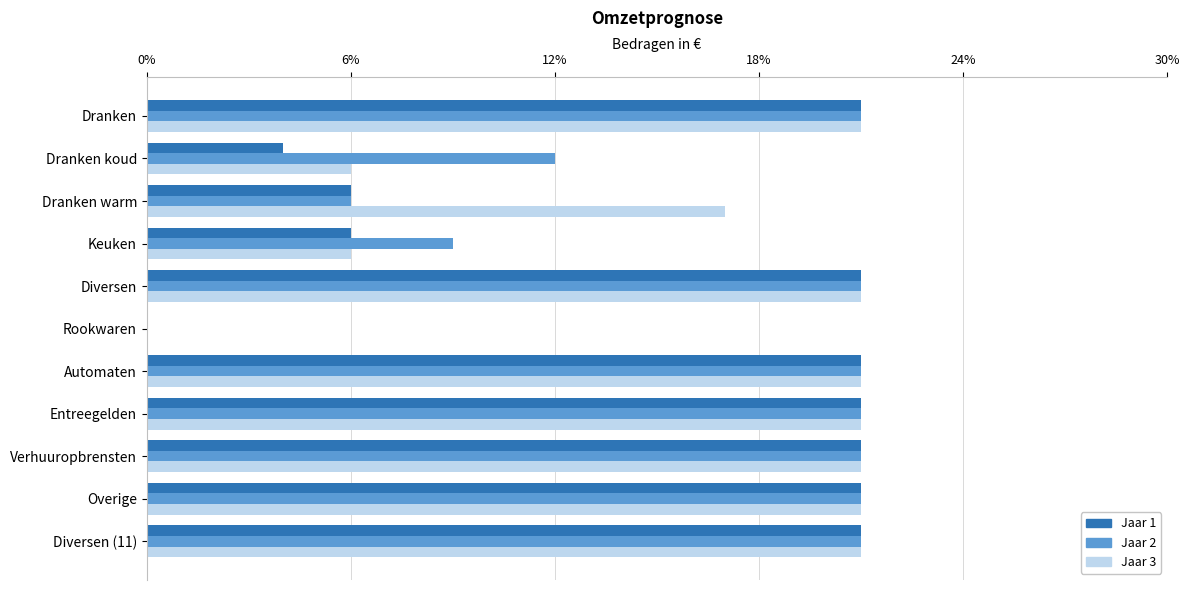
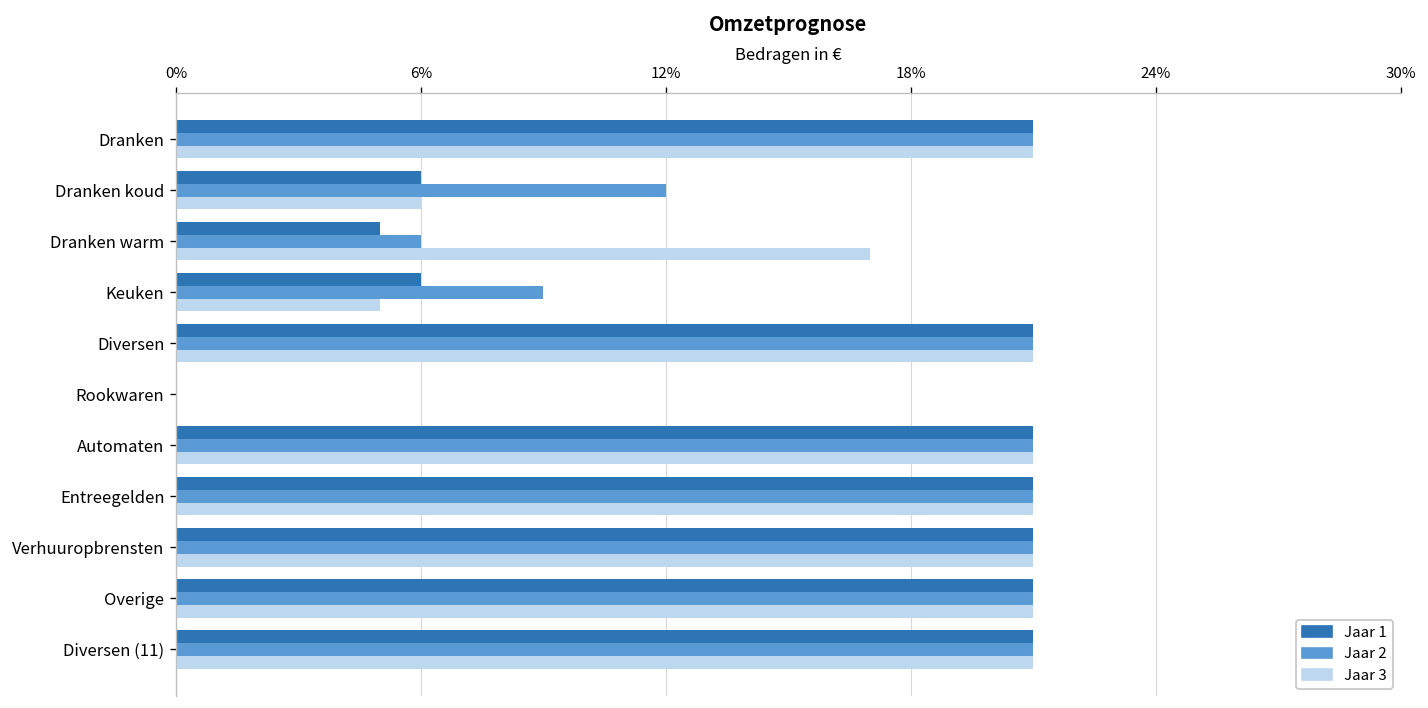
Jaar 1, Dranken koud: 4% -> 6%
Jaar 1, Dranken warm: 6% -> 5%
Jaar 3, Keuken: 6% -> 5%
